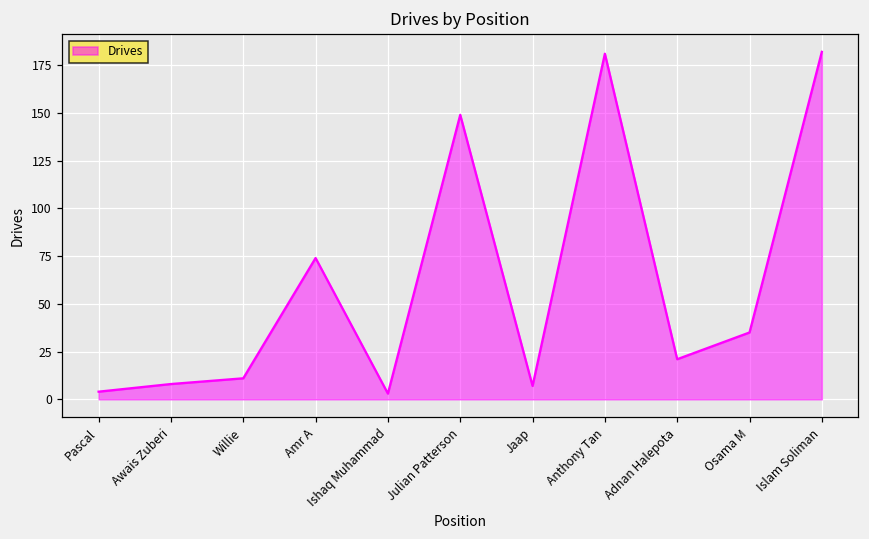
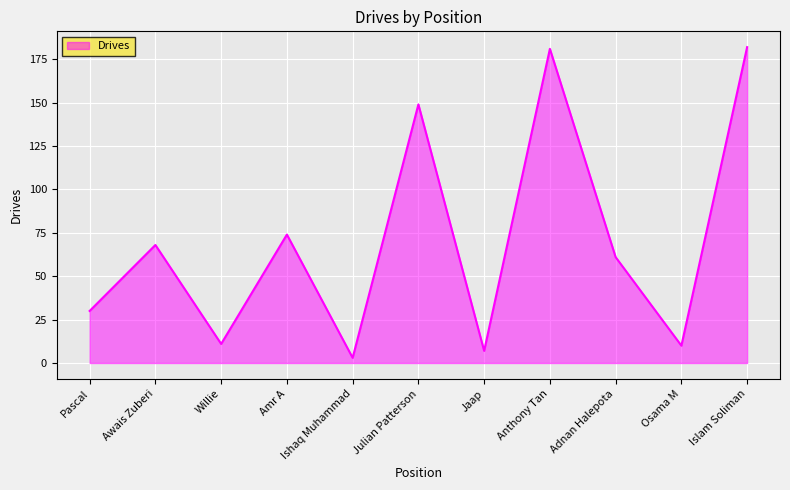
Pascal: 4 -> 30
Awais Zuberi: 8 -> 68
Adnan Halepota: 21 -> 61
Osama M: 35 -> 10
